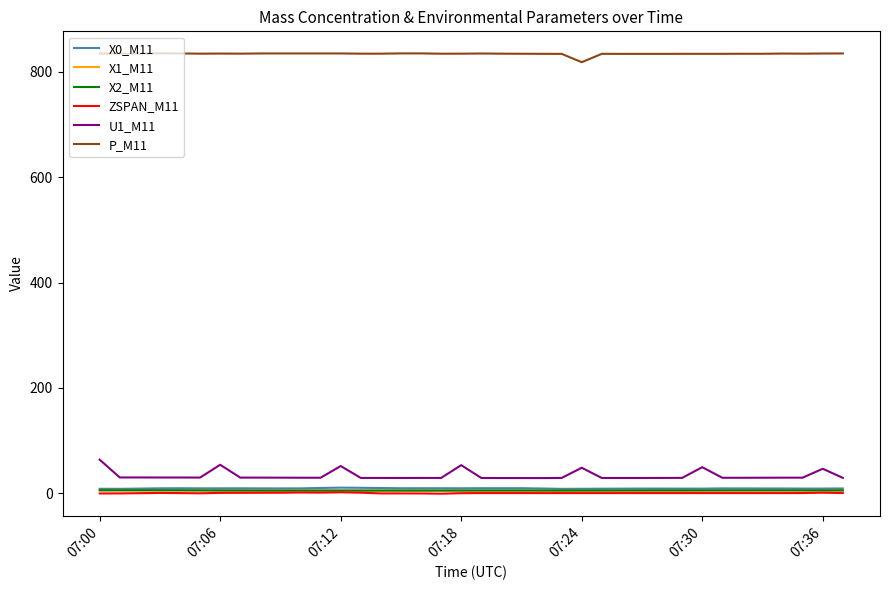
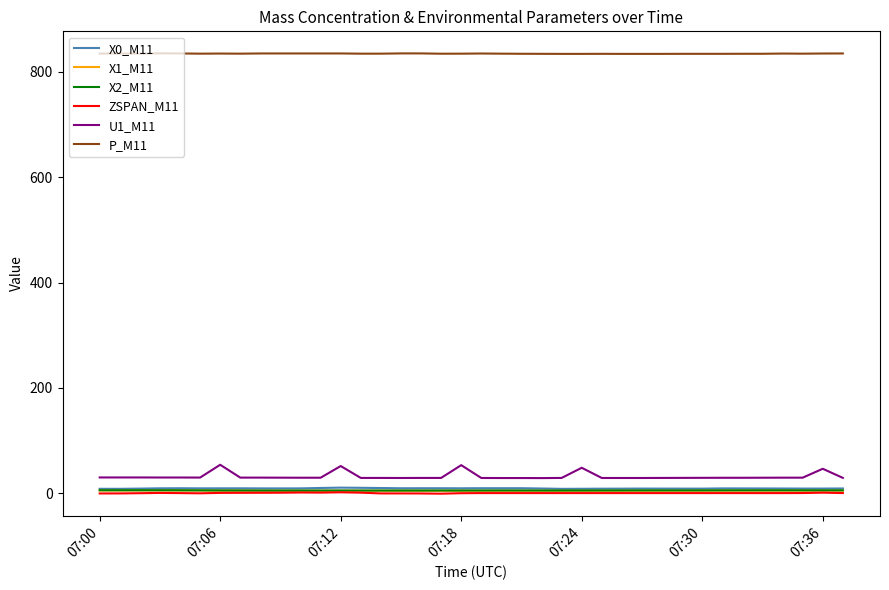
U1_M11, 07:00: 60 -> 30
P_M11, 07:24: 820 -> 830
U1_M11, 07:30: 50 -> 30
